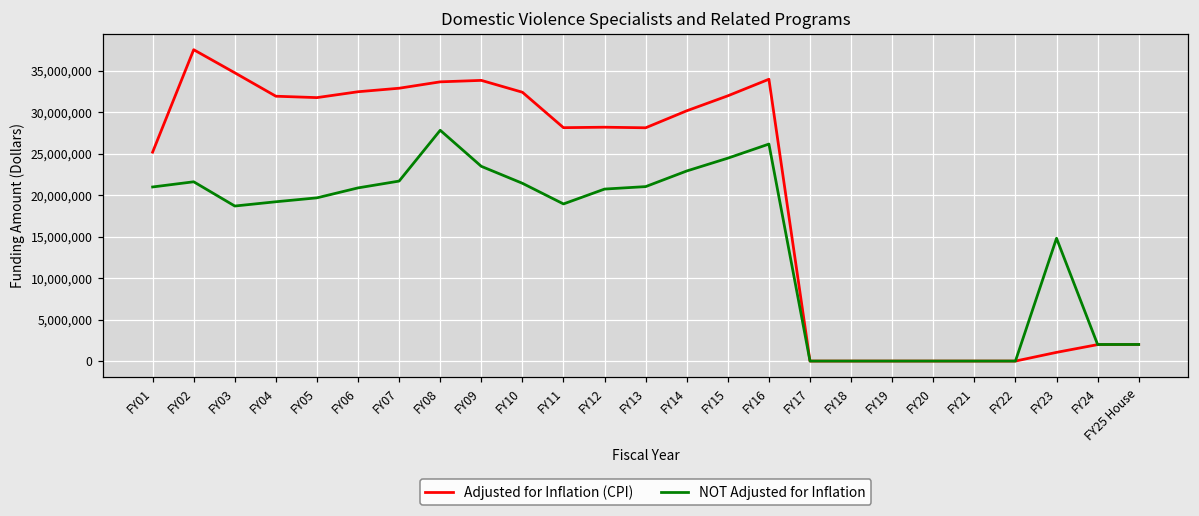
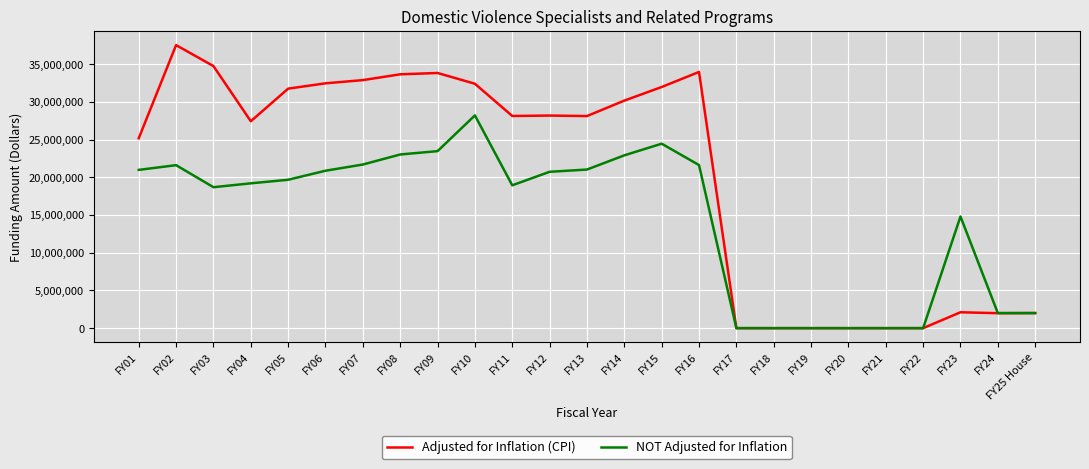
Adjusted for Inflation (CPI), FY04: 32,000,000 -> 27,000,000
NOT Adjusted for Inflation, FY08: 28,000,000 -> 23,000,000
NOT Adjusted for Inflation, FY10: 21,000,000 -> 28,000,000
NOT Adjusted for Inflation, FY16: 26,000,000 -> 22,000,000
Adjusted for Inflation (CPI), FY23: 1,000,000 -> 2,000,000
